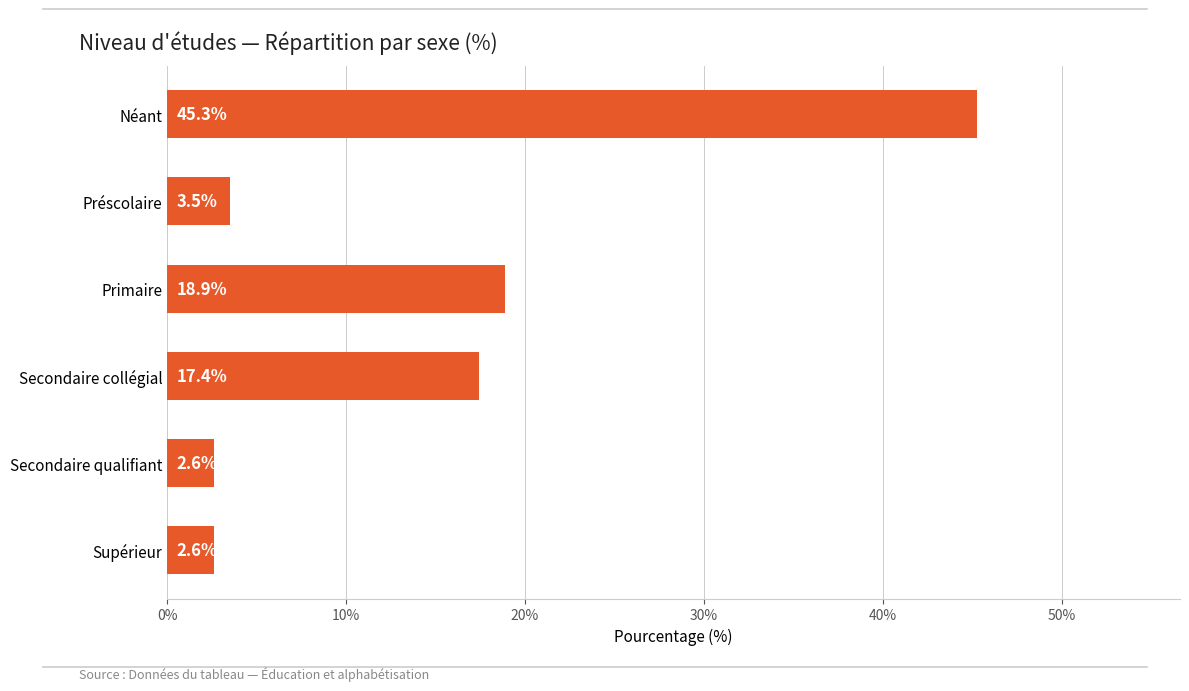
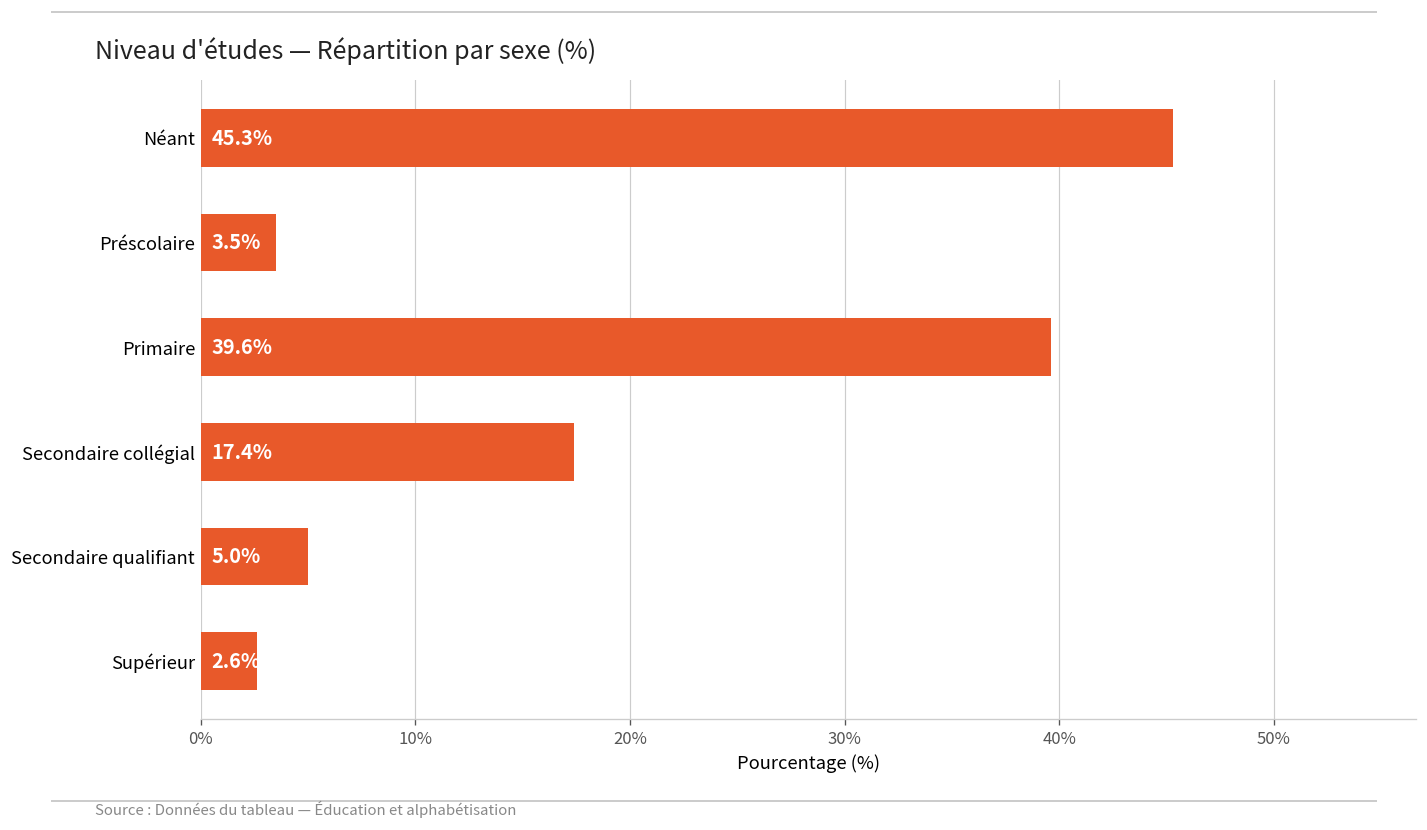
Primaire: 18.9% -> 39.6%
Secondaire qualifiant: 2.6% -> 5.0%
